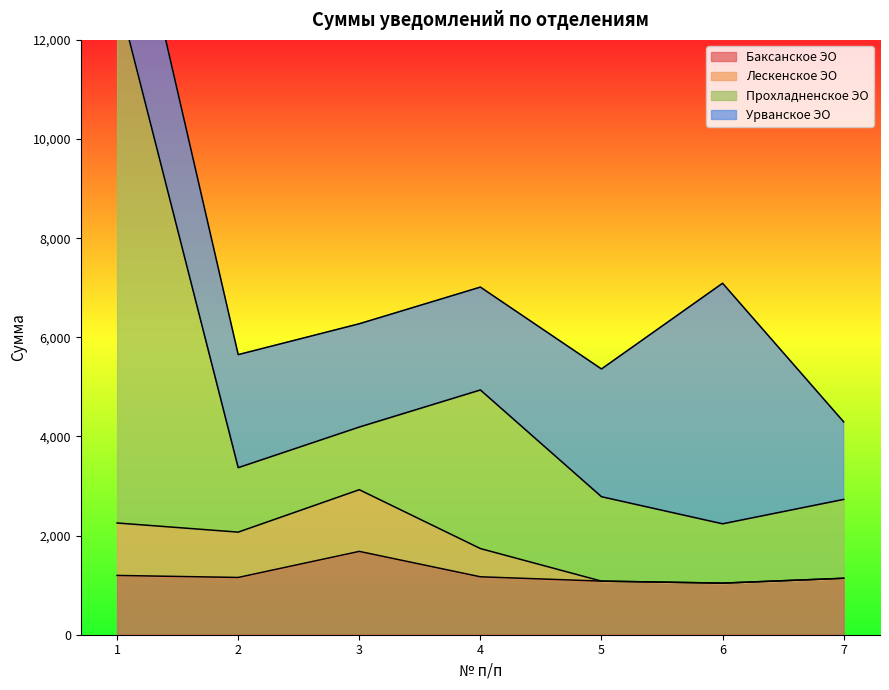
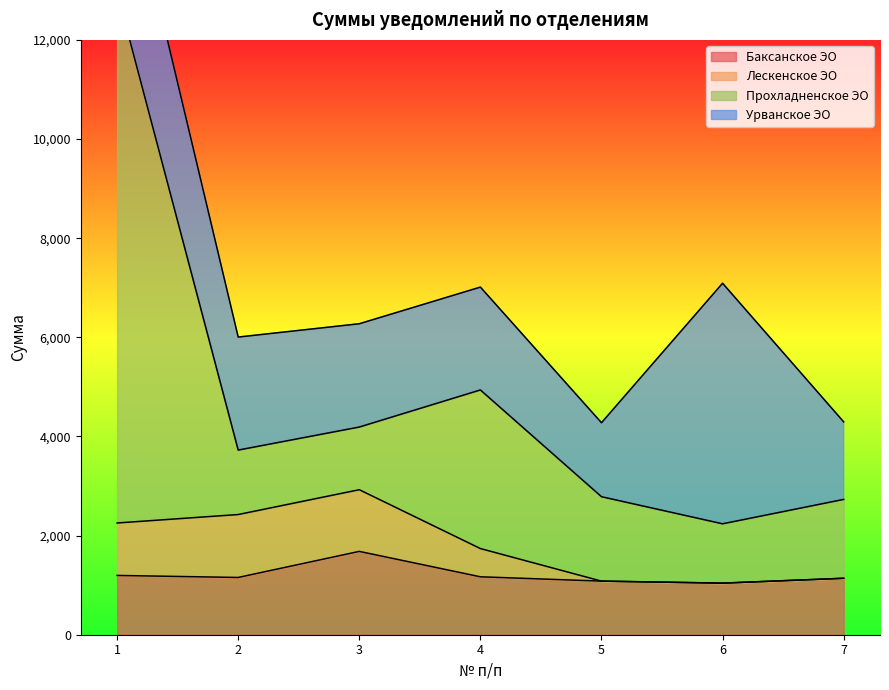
Лескенское ЭО, 2: 900 -> 1,300
Урванское ЭО, 5: 2,600 -> 1,500
